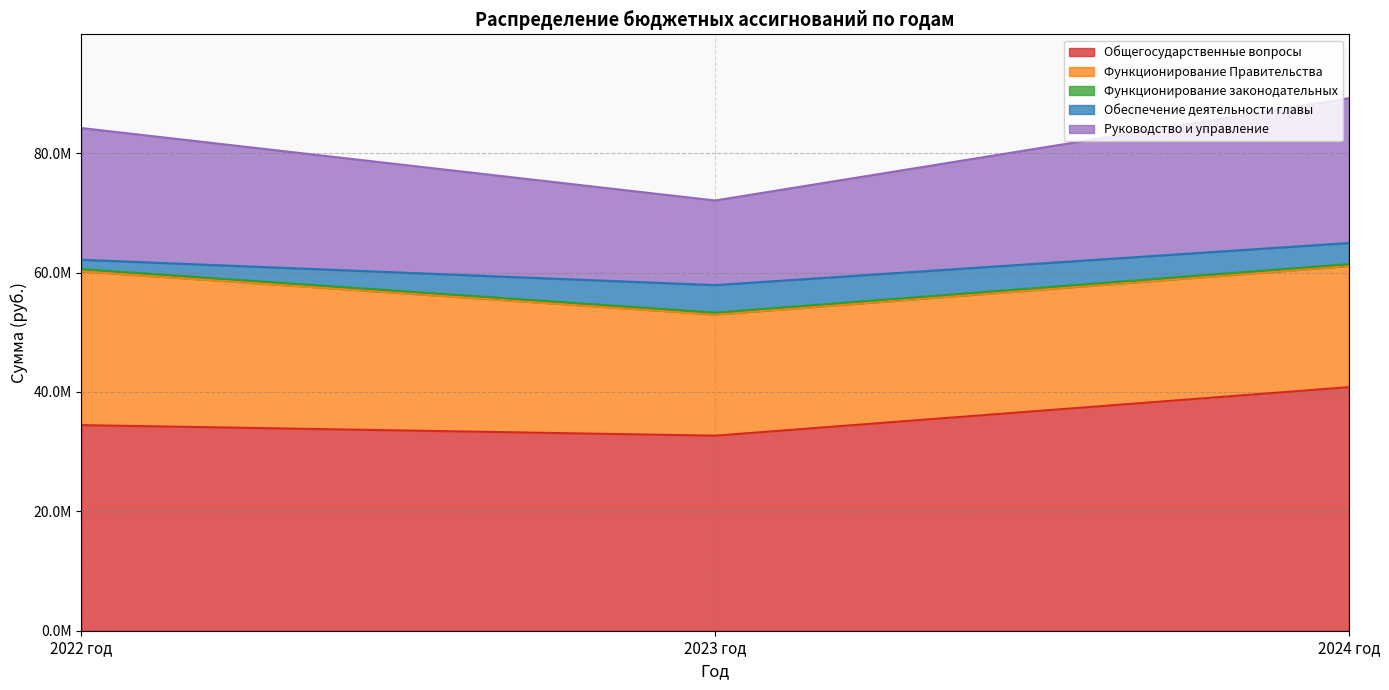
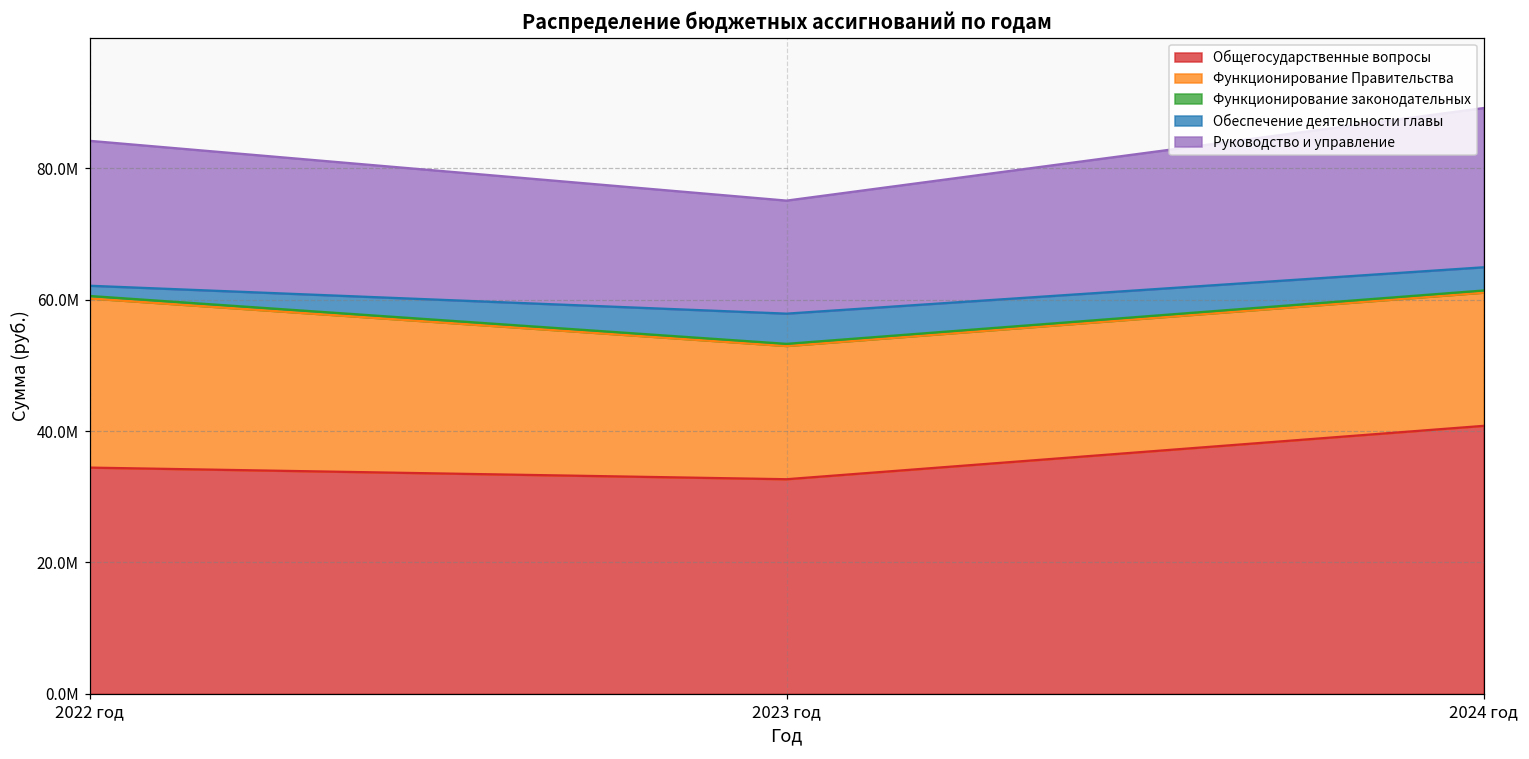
Руководство и управление, 2023 год: 14000000 -> 17000000
